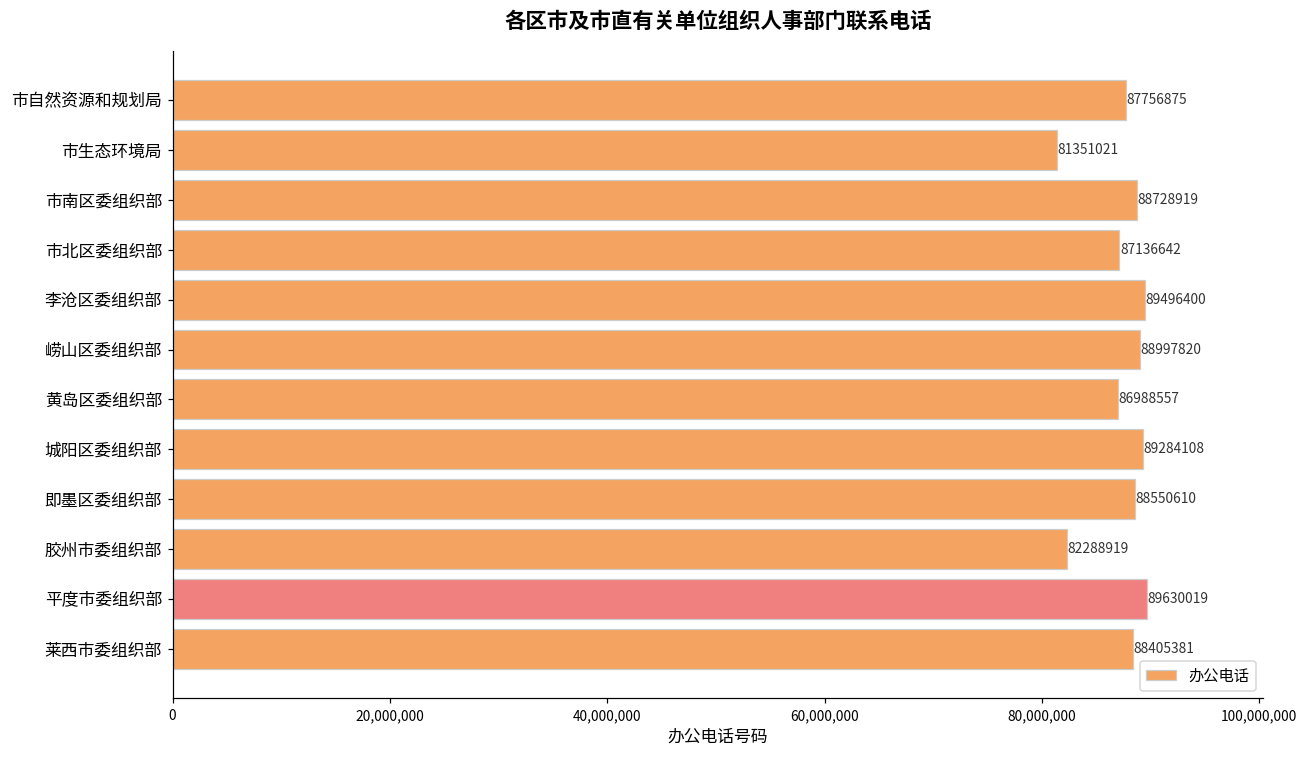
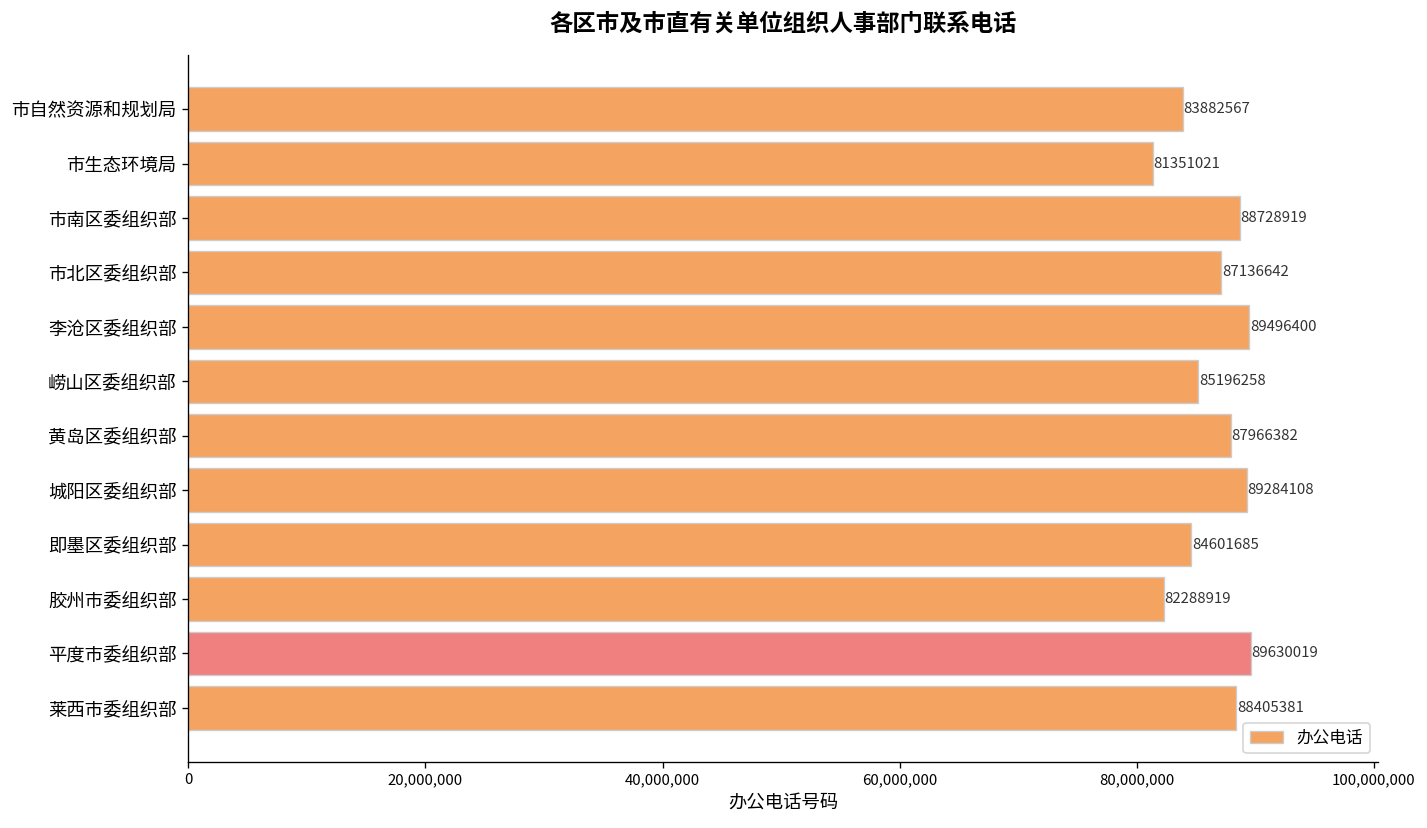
市自然资源和规划局: 87756875 -> 83882567
崂山区委组织部: 88997820 -> 85196258
黄岛区委组织部: 86988557 -> 87966382
即墨区委组织部: 88550610 -> 84601685
